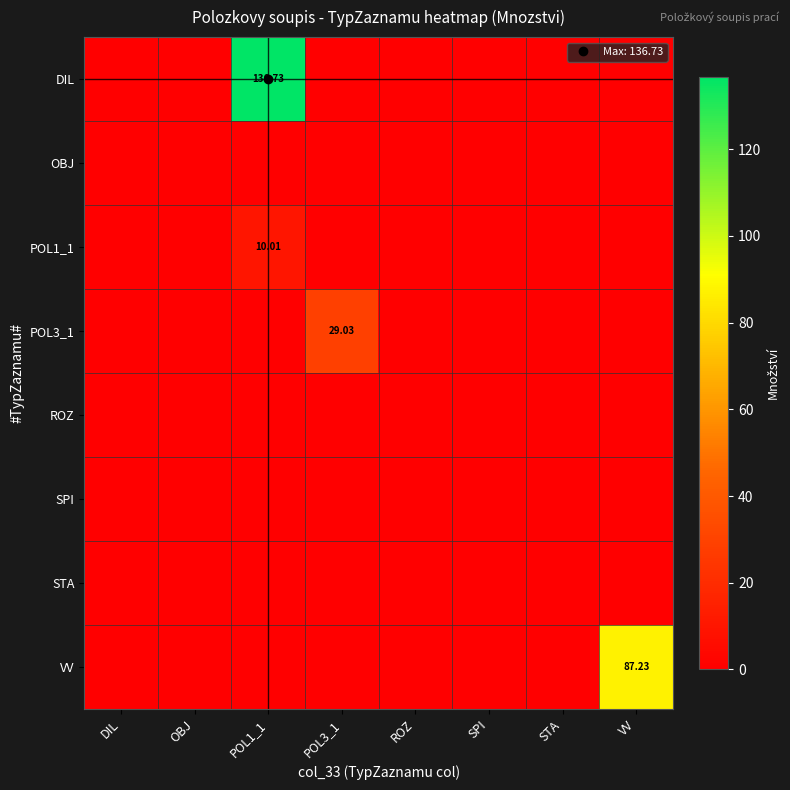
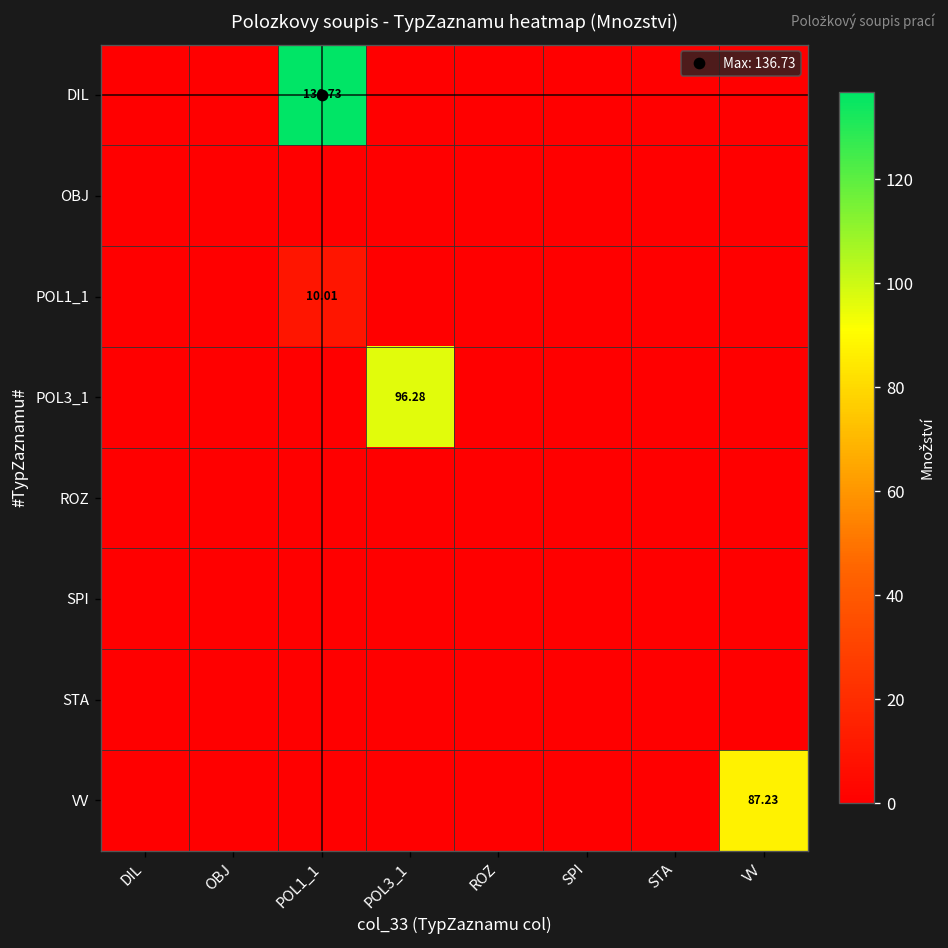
POL3_1, POL3_1: 29.03 -> 96.28
